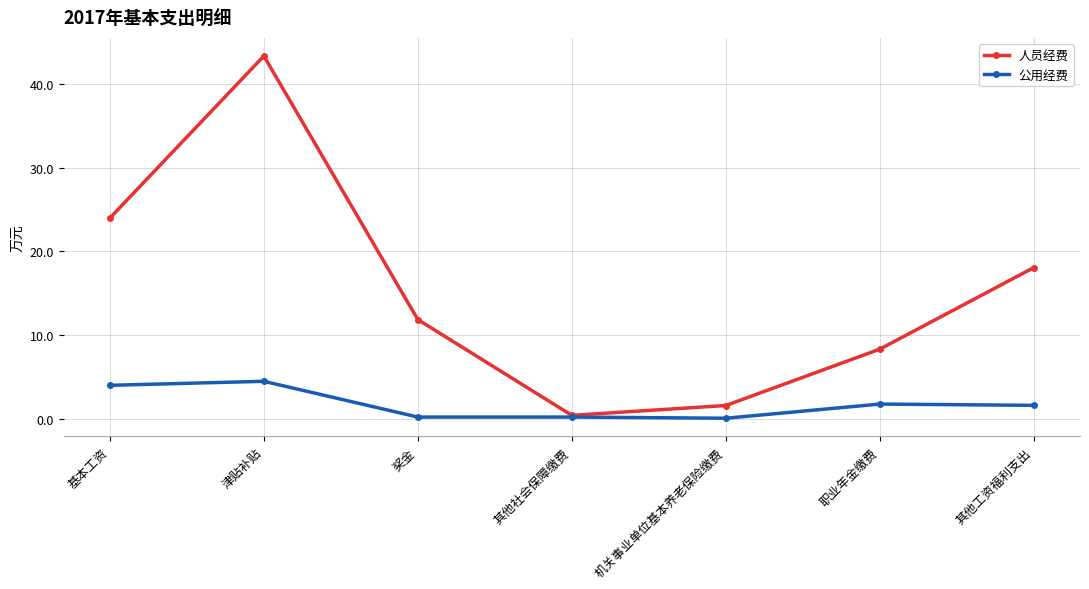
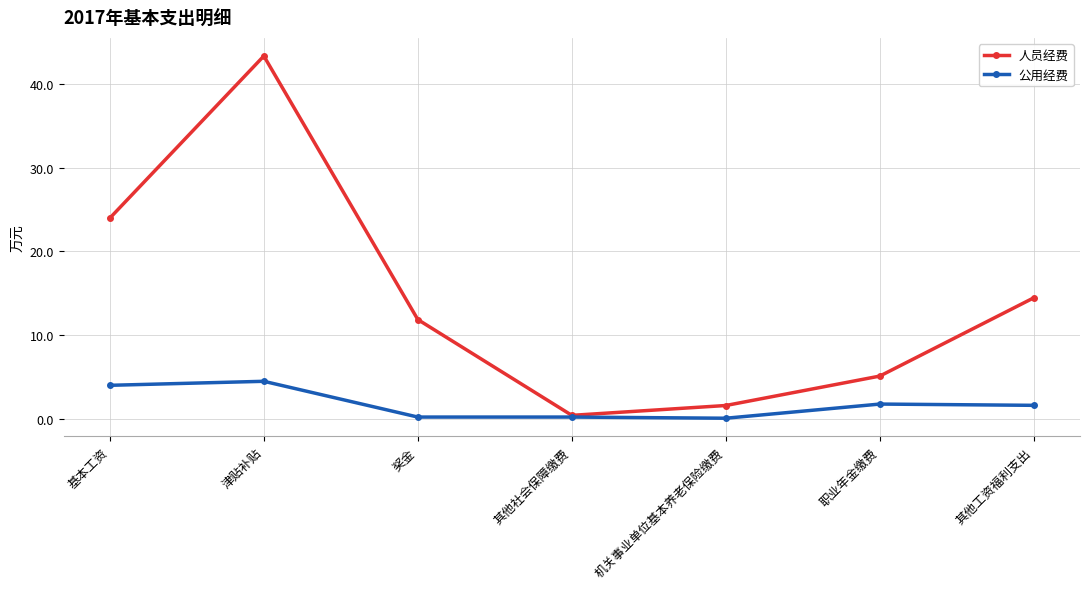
人员经费, 职业年金缴费: 8 -> 5
人员经费, 其他工资福利支出: 18 -> 14
